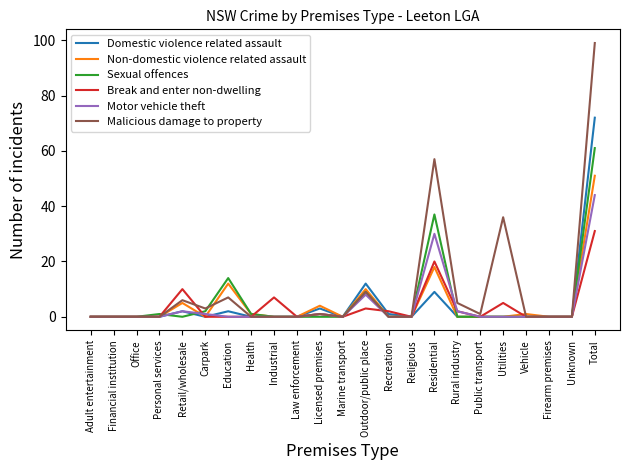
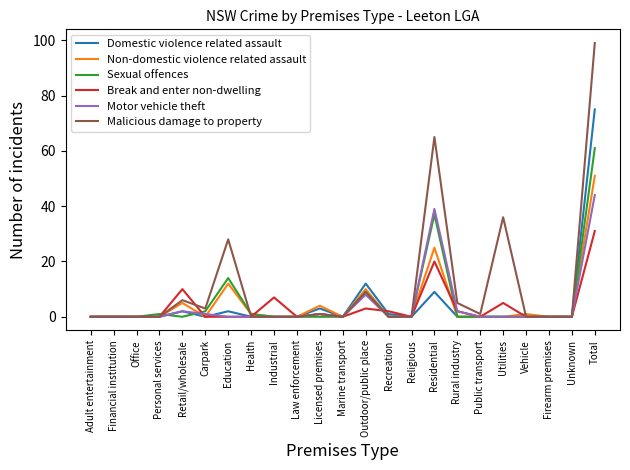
Malicious damage to property, Education: 7 -> 28
Non-domestic violence related assault, Residential: 18 -> 25
Motor vehicle theft, Residential: 30 -> 39
Malicious damage to property, Residential: 57 -> 65
Domestic violence related assault, Total: 72 -> 75
